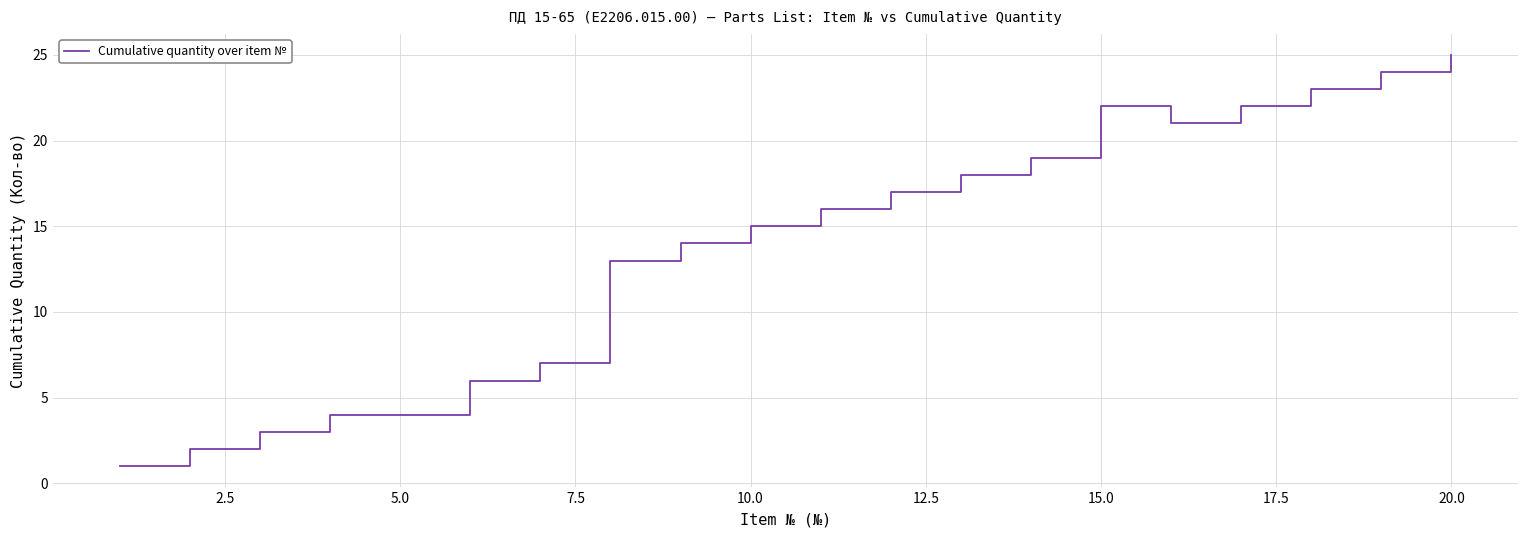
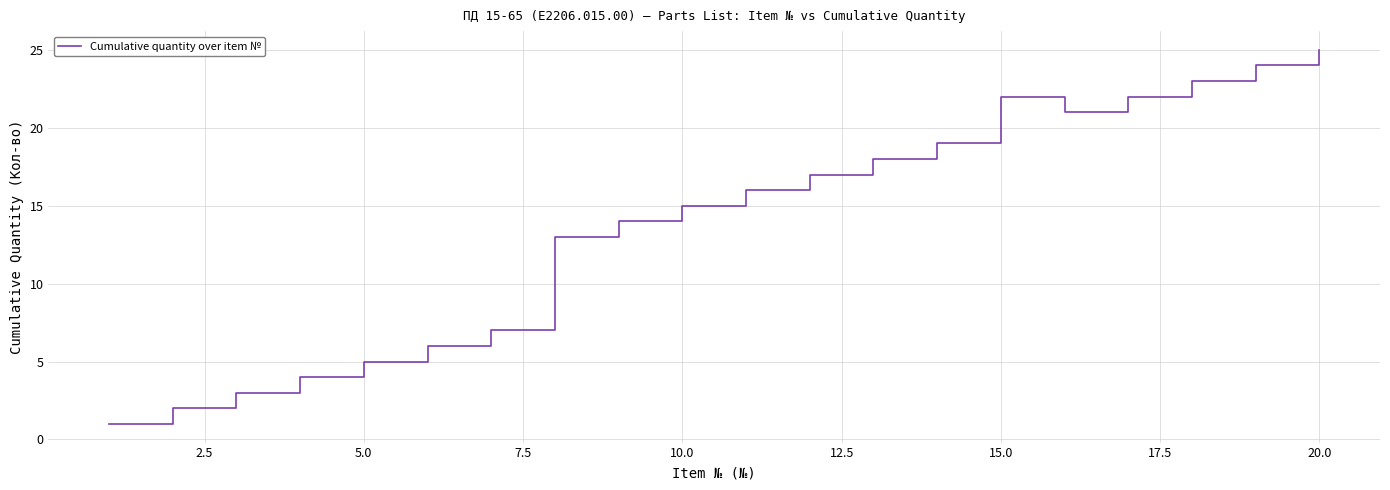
5.0: 4 -> 5
